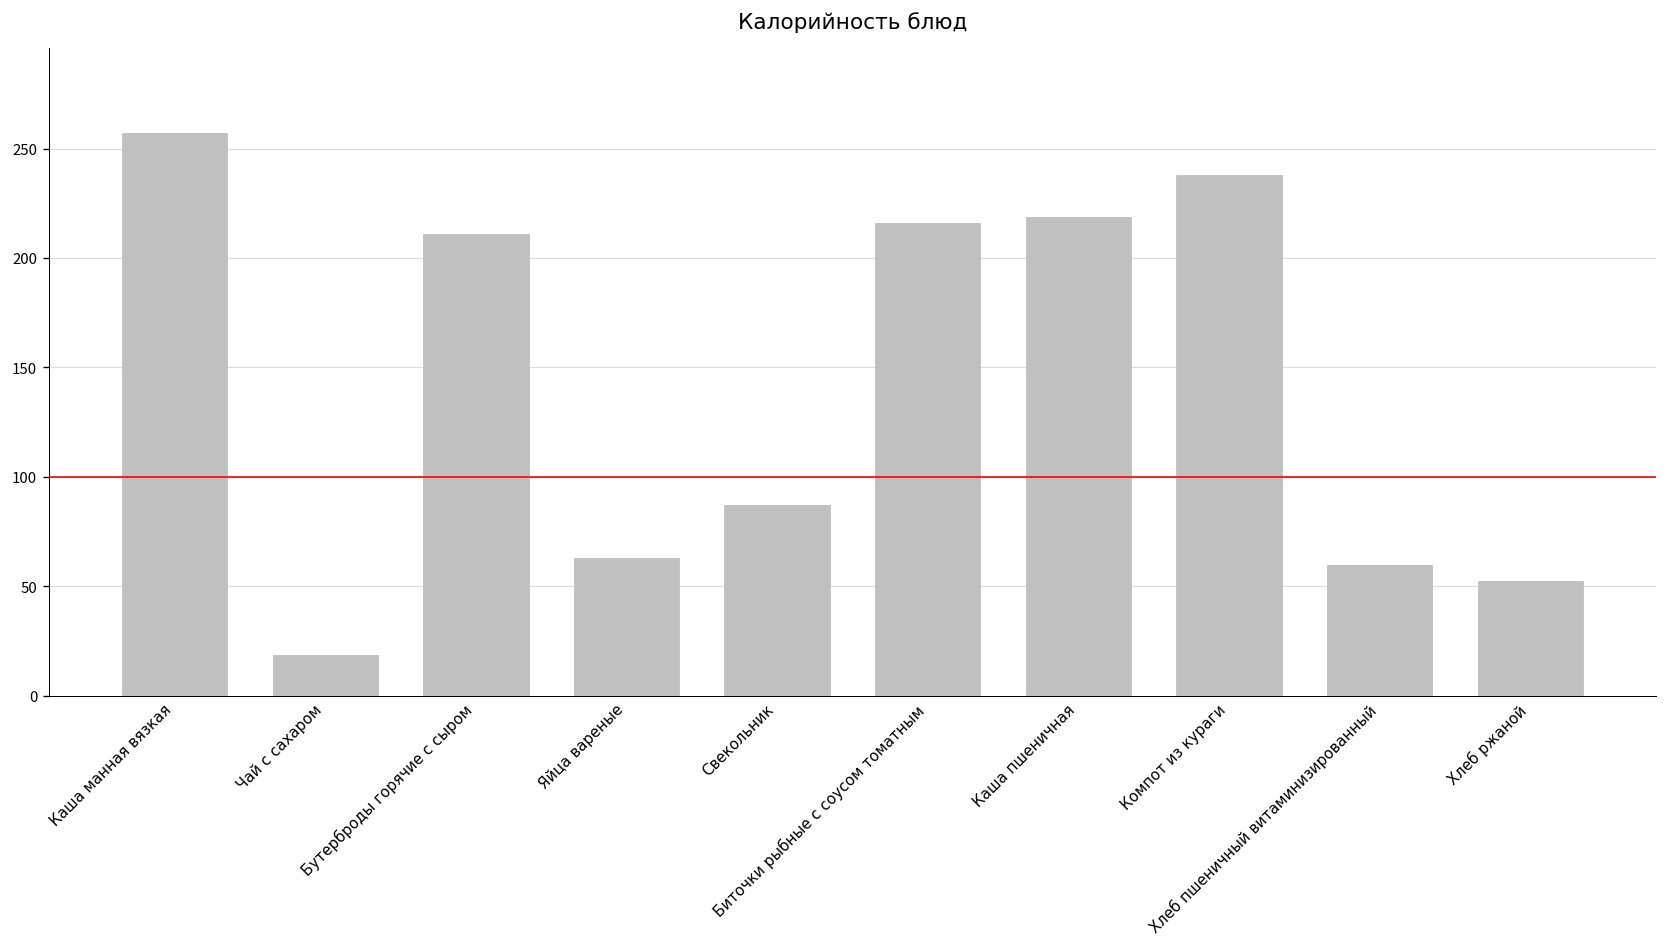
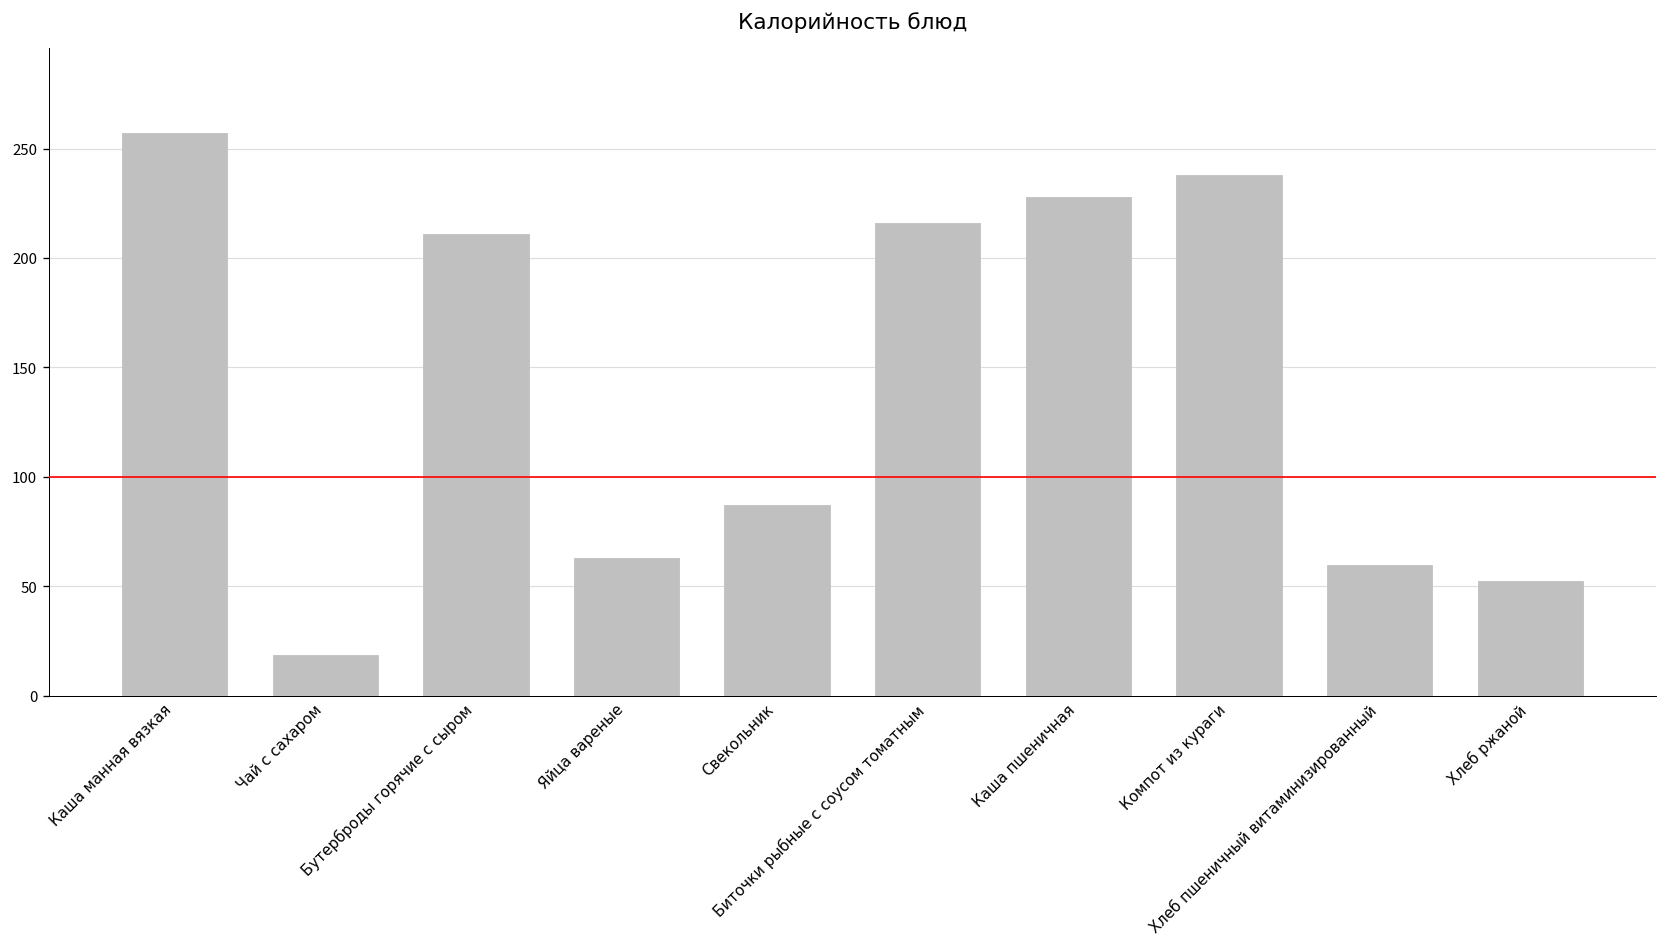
Каша пшеничная: 219 -> 228
